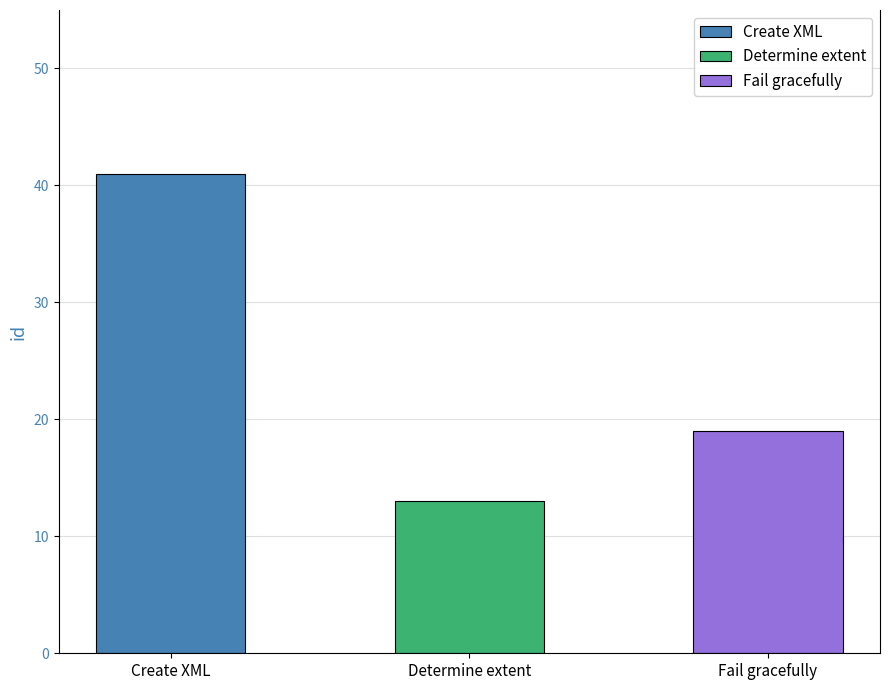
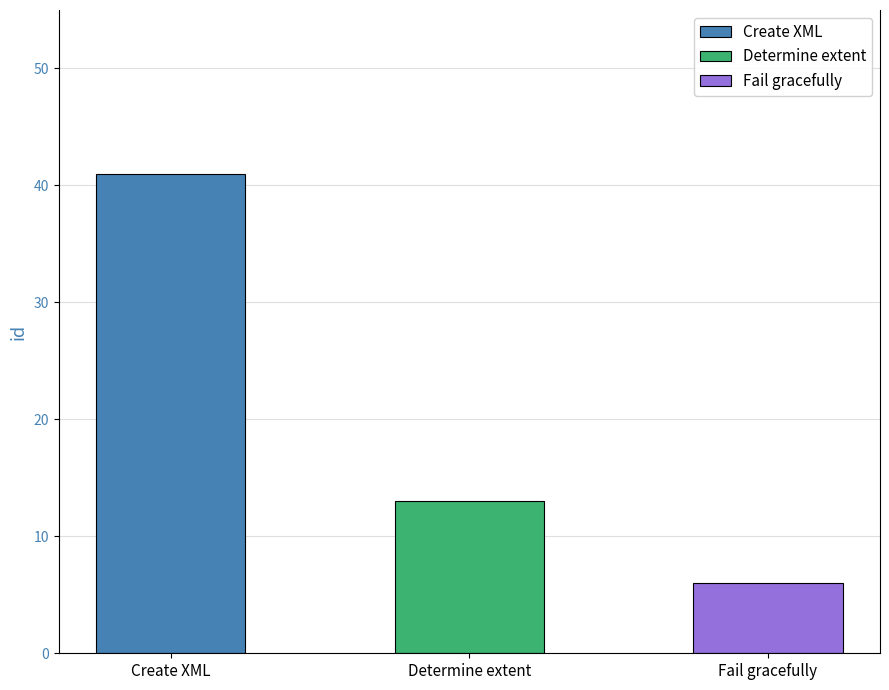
Fail gracefully: 19 -> 6
